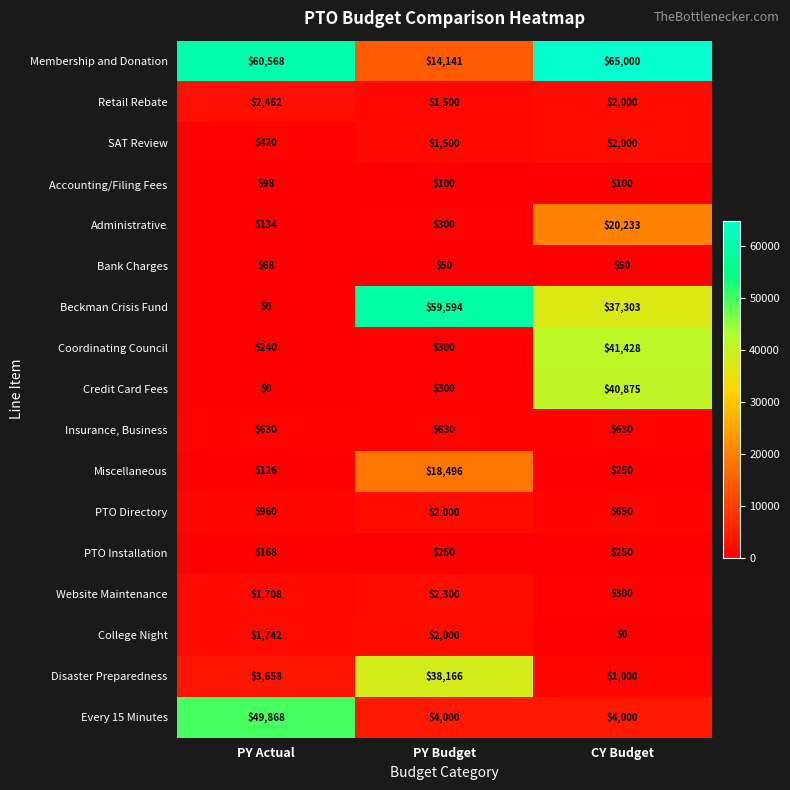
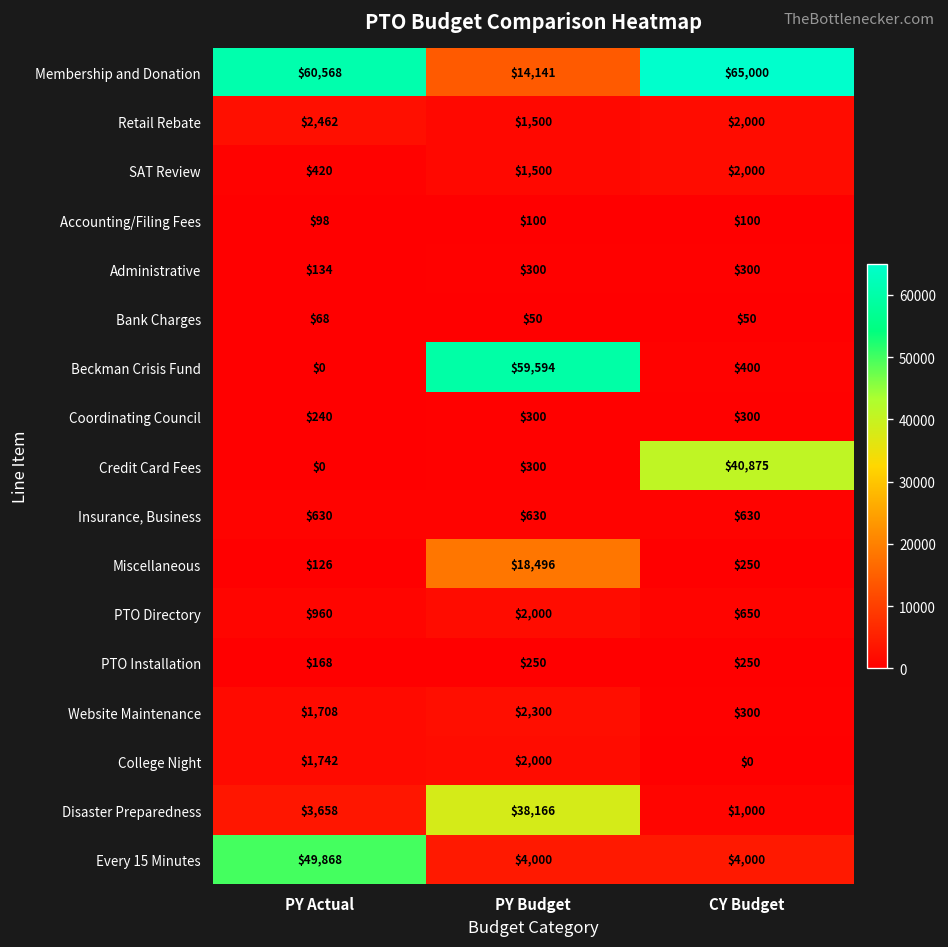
Administrative, CY Budget: $20,233 -> $300
Beckman Crisis Fund, CY Budget: $37,303 -> $400
Coordinating Council, CY Budget: $41,428 -> $300
